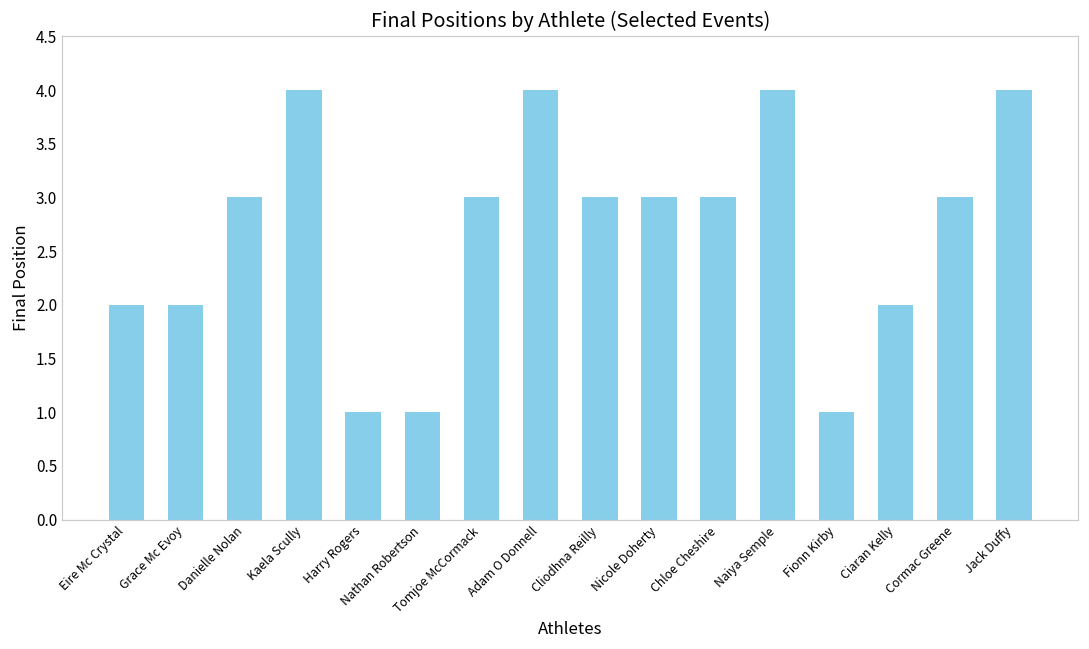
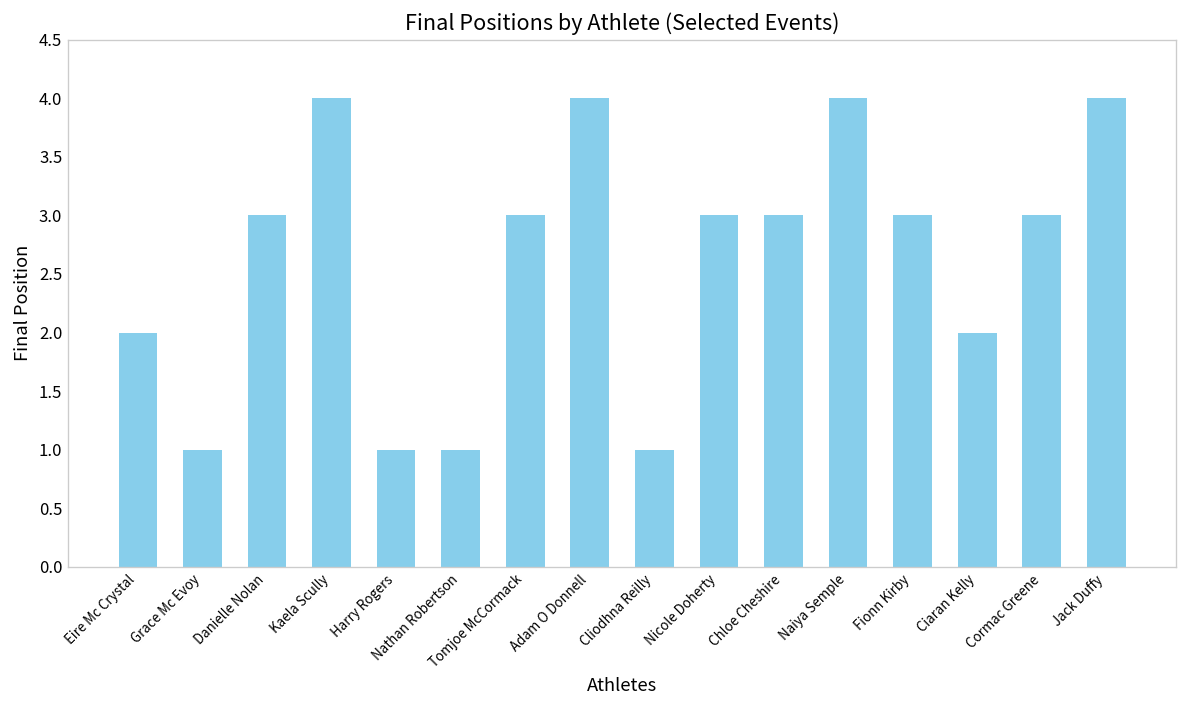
Grace Mc Evoy: 2 -> 1
Cliodhna Reilly: 3 -> 1
Fionn Kirby: 1 -> 3
